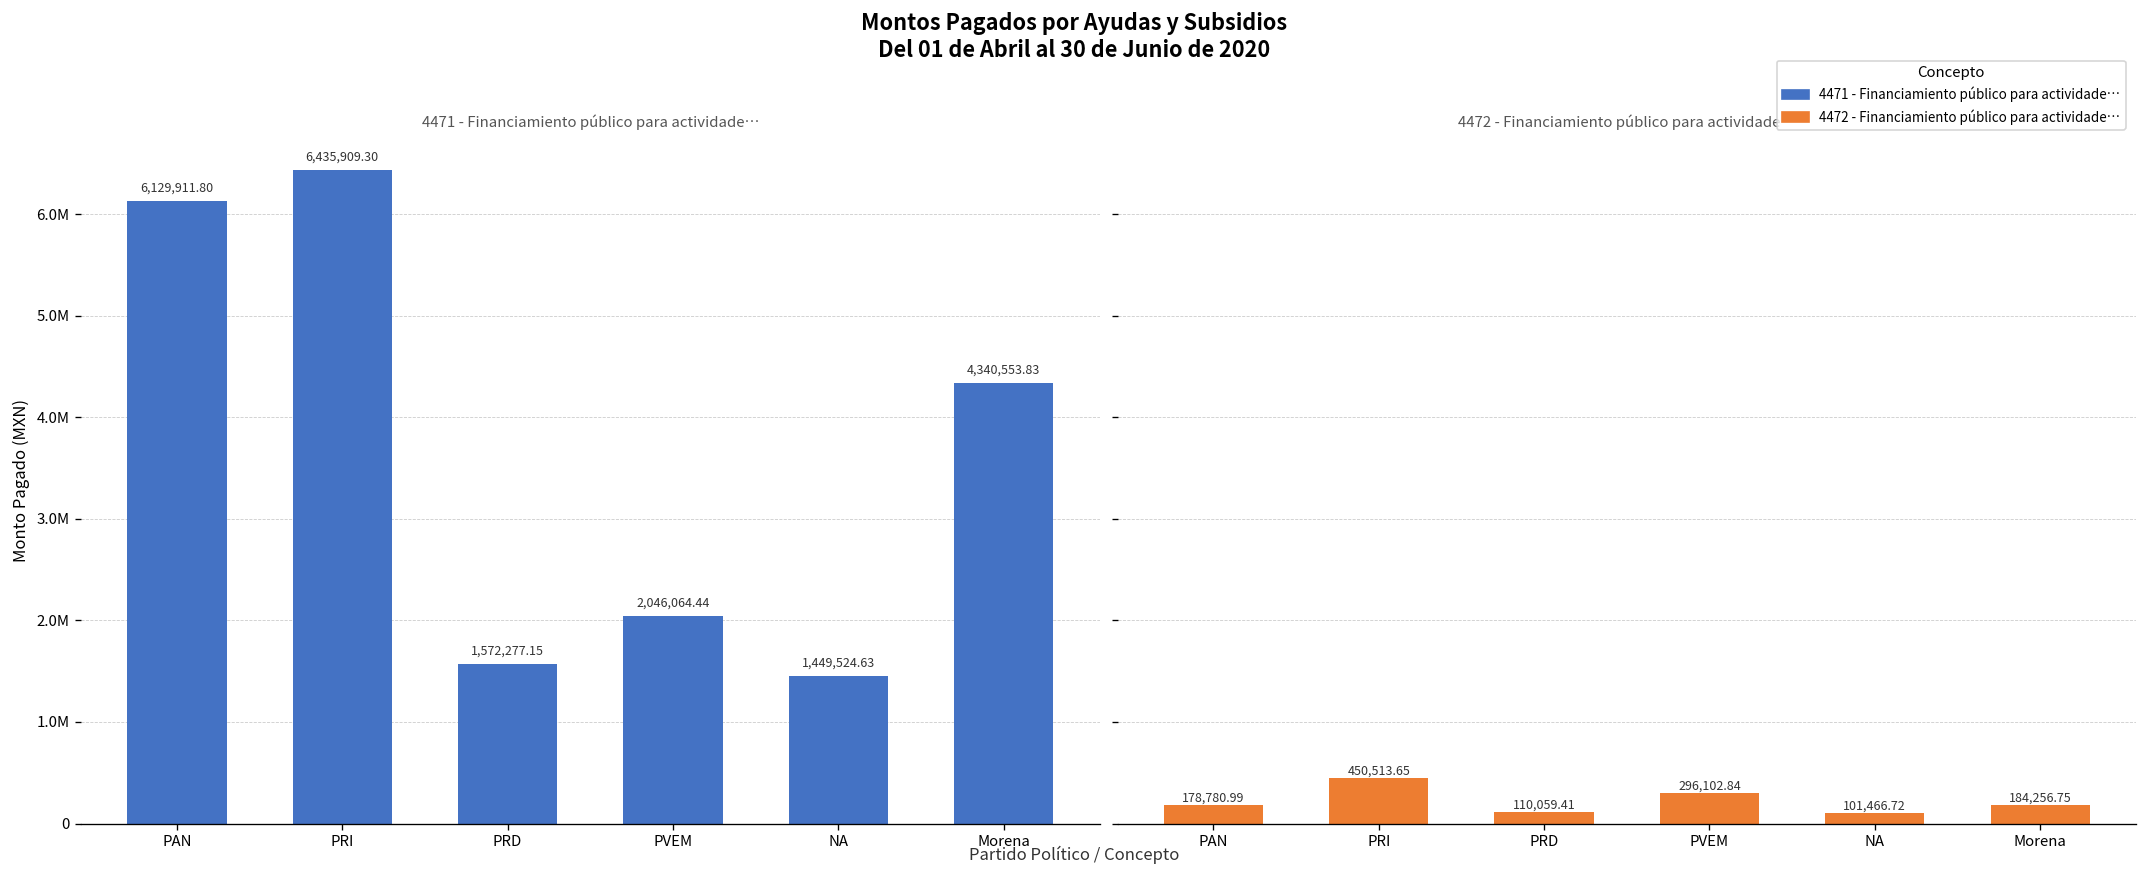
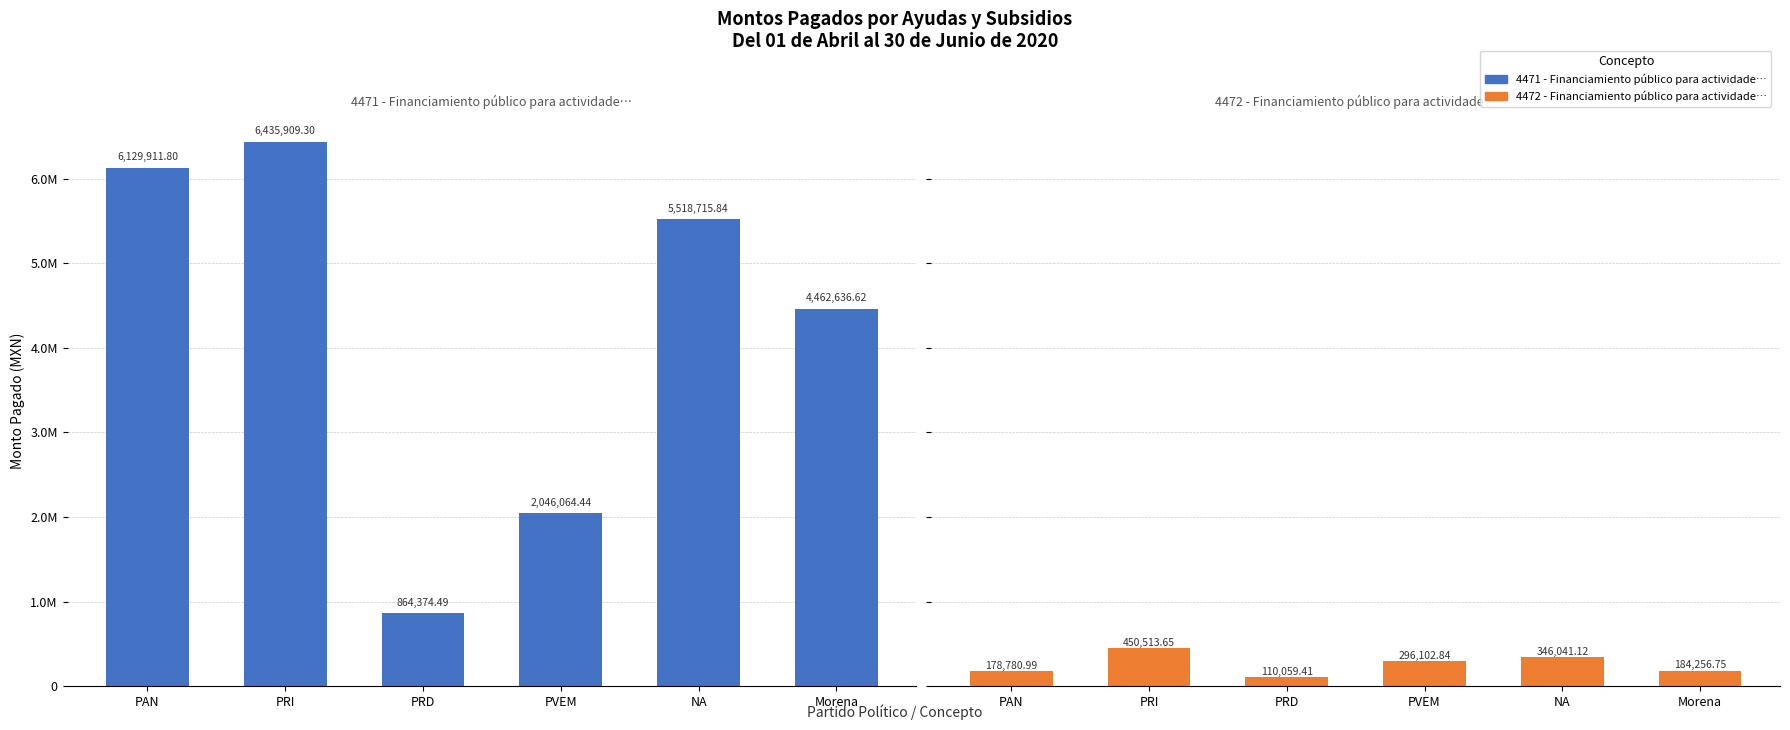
4471 - Financiamiento público para actividade…, PRD: 1,572,277.15 -> 864,374.49
4471 - Financiamiento público para actividade…, NA: 1,449,524.63 -> 5,518,715.84
4471 - Financiamiento público para actividade…, Morena: 4,340,553.83 -> 4,462,636.62
4472 - Financiamiento público para actividade…, NA: 101,466.72 -> 346,041.12
